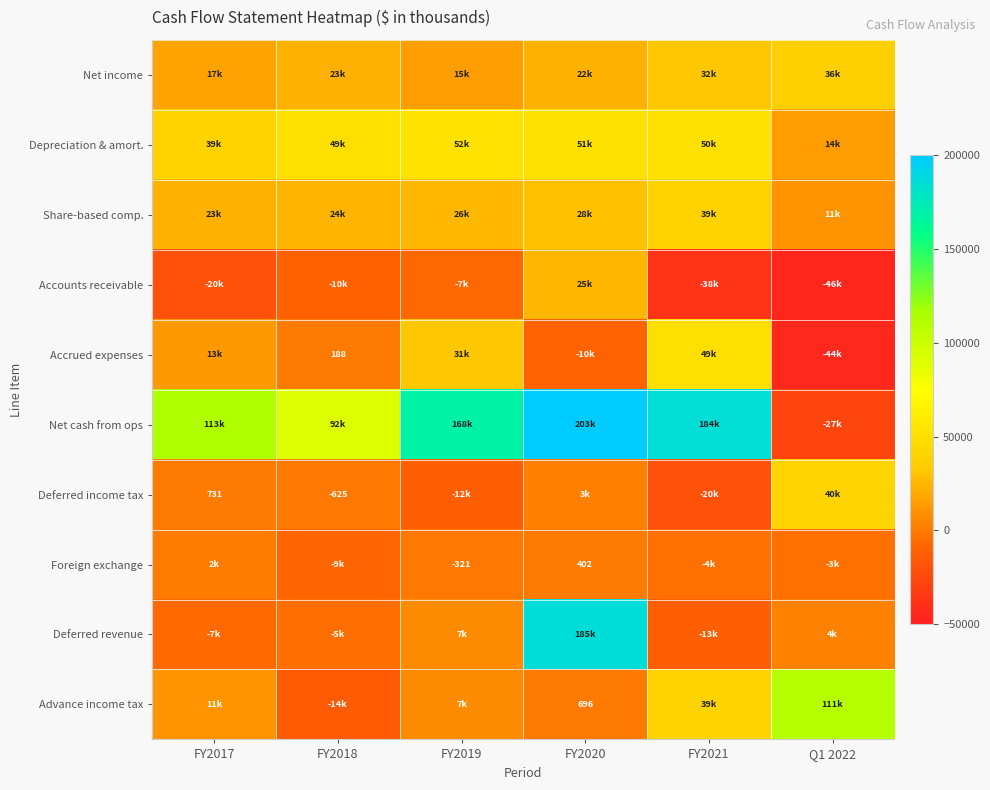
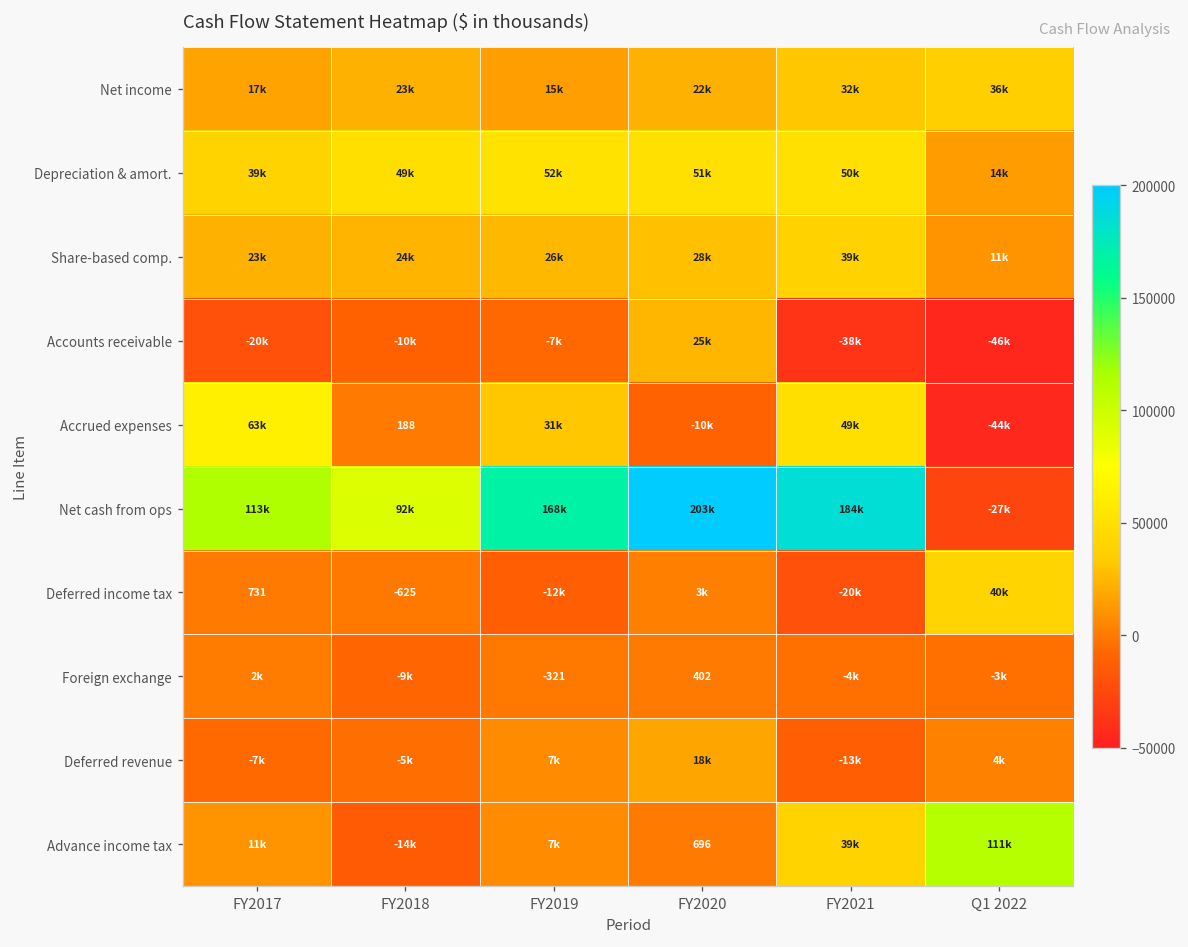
Accrued expenses, FY2017: 13k -> 63k
Deferred revenue, FY2020: 185k -> 18k
